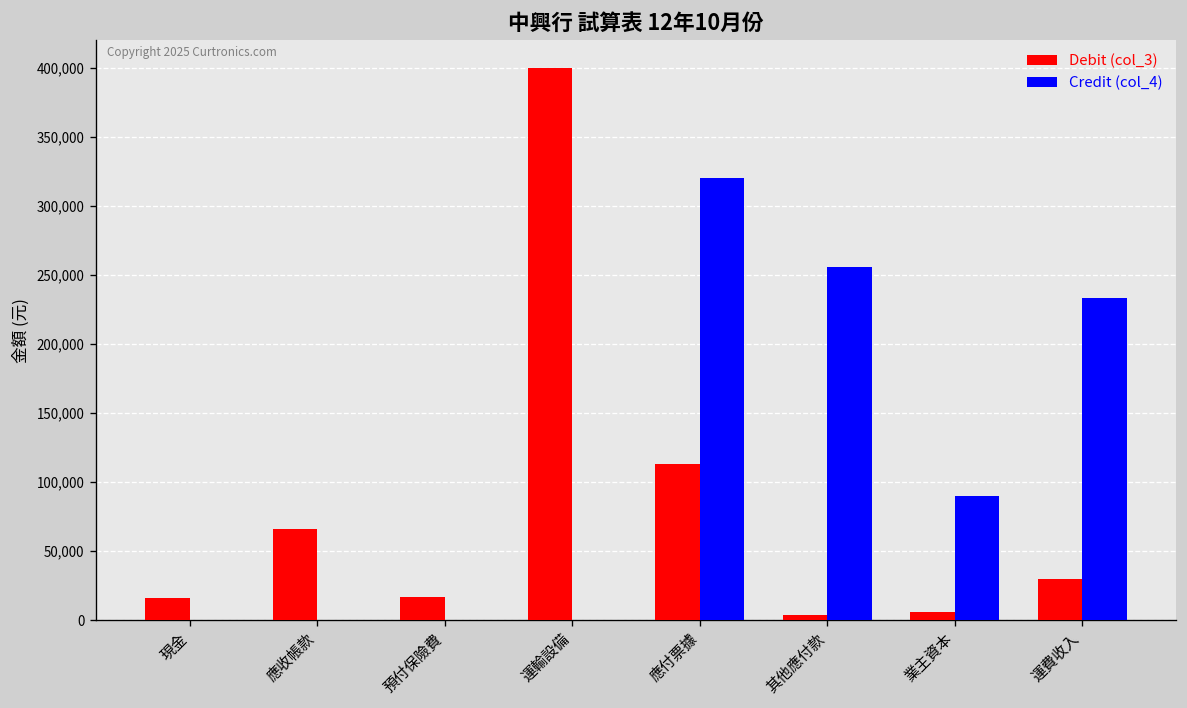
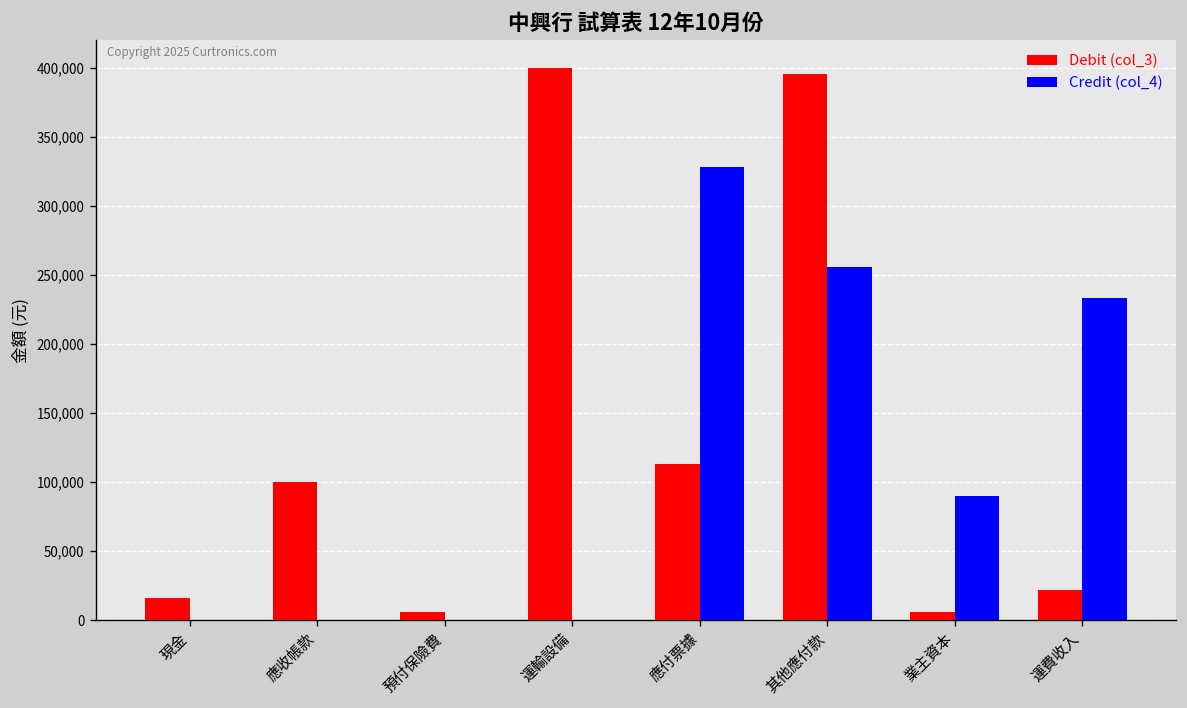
Debit (col_3), 應收帳款: 66,000 -> 100,000
Debit (col_3), 預付保險費: 17,000 -> 6,000
Credit (col_4), 應付票據: 320,000 -> 328,000
Debit (col_3), 其他應付款: 4,000 -> 396,000
Debit (col_3), 運費收入: 30,000 -> 22,000
